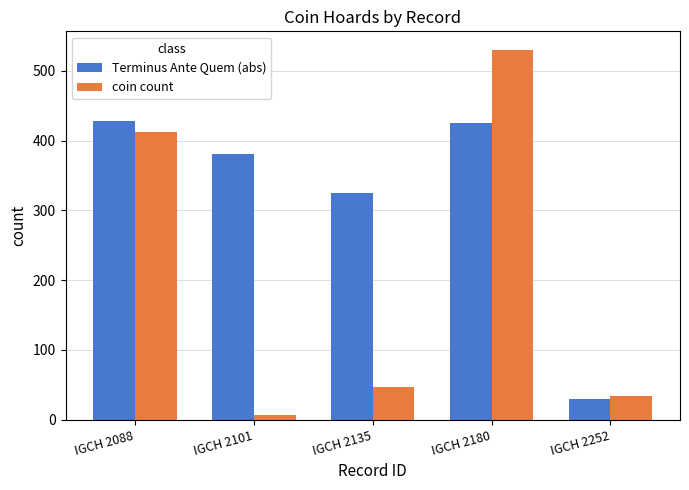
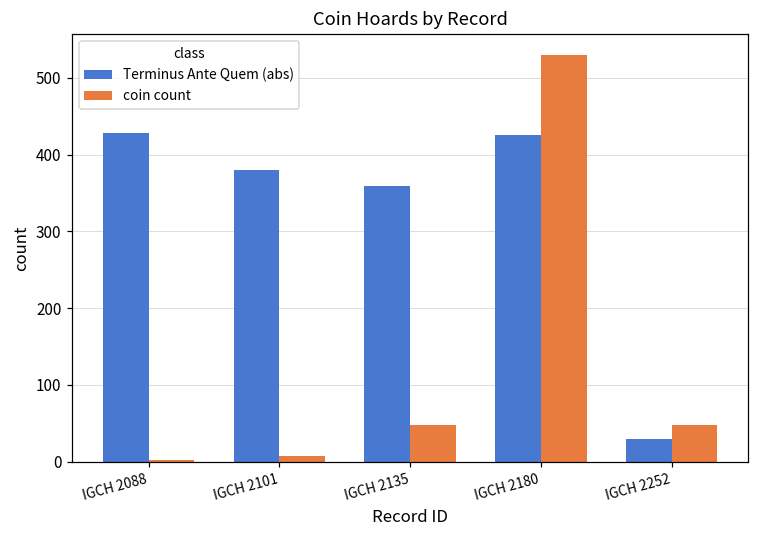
coin count, IGCH 2088: 410 -> 0
Terminus Ante Quem (abs), IGCH 2135: 330 -> 360
coin count, IGCH 2252: 30 -> 50
